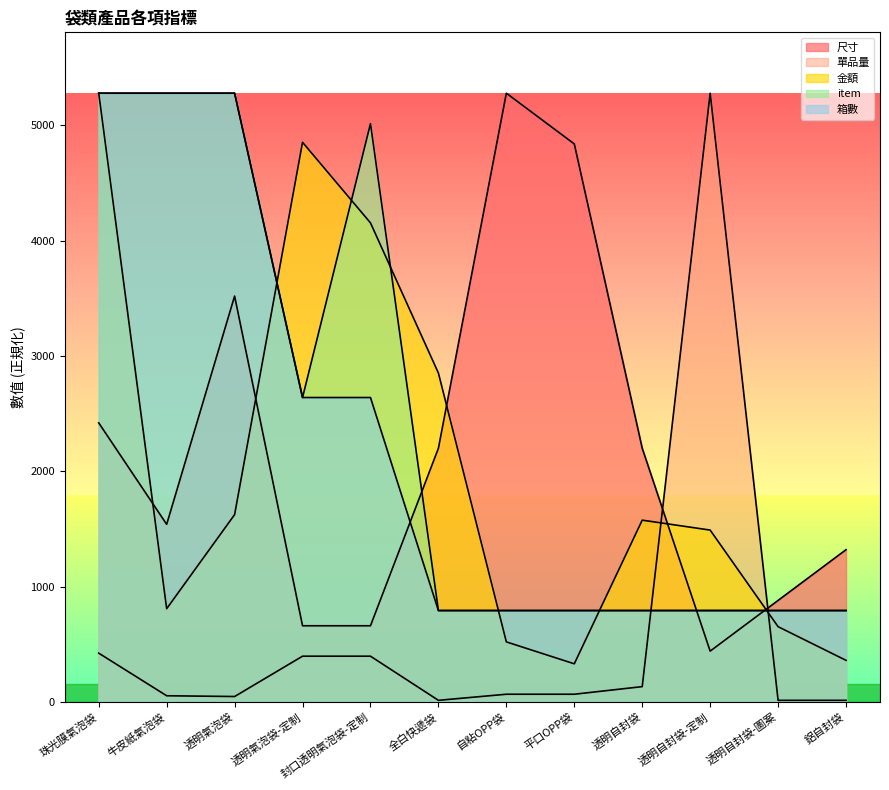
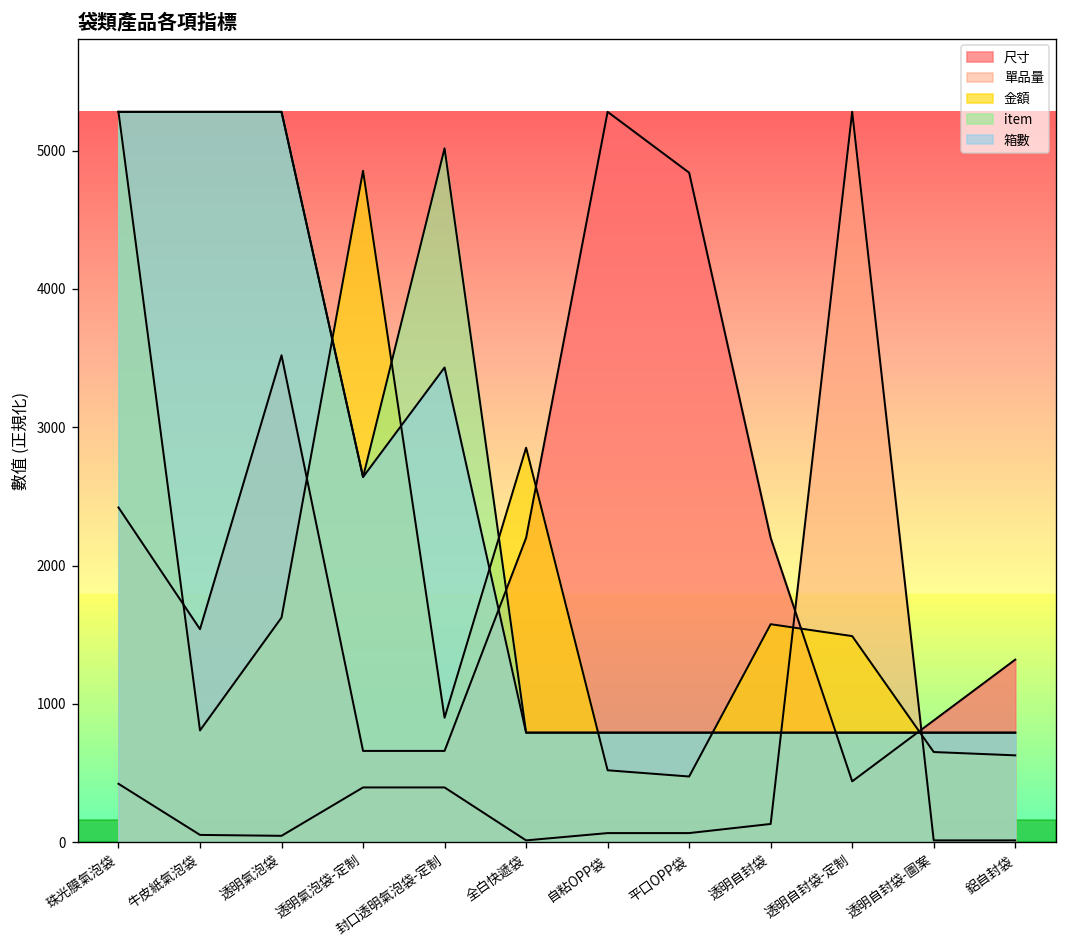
金額, 封口透明氣泡袋-定制: 4160 -> 900
箱數, 封口透明氣泡袋-定制: 2640 -> 3430
金額, 平口OPP袋: 330 -> 480
金額, 鋁自封袋: 360 -> 630
